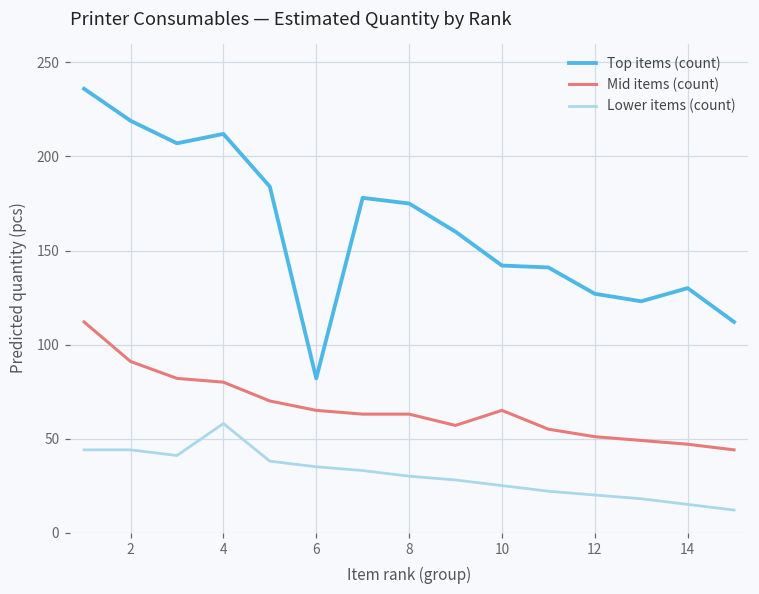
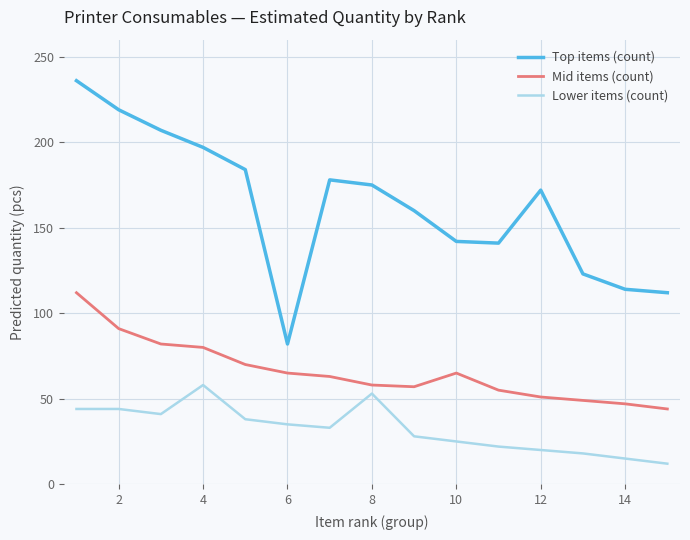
Top items (count), 4: 212 -> 197
Mid items (count), 8: 63 -> 58
Lower items (count), 8: 30 -> 53
Top items (count), 12: 127 -> 172
Top items (count), 14: 130 -> 114
